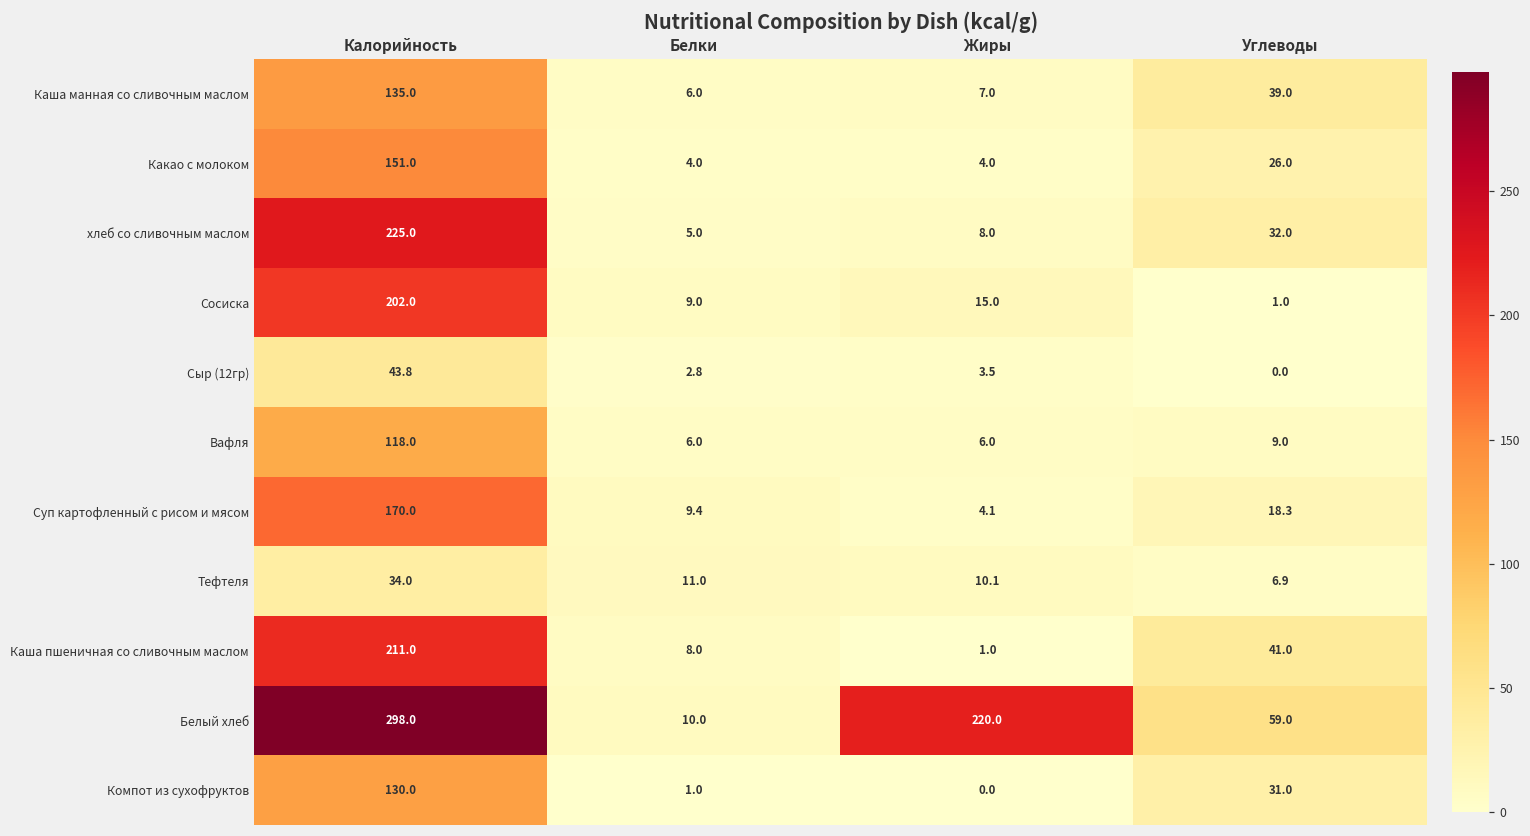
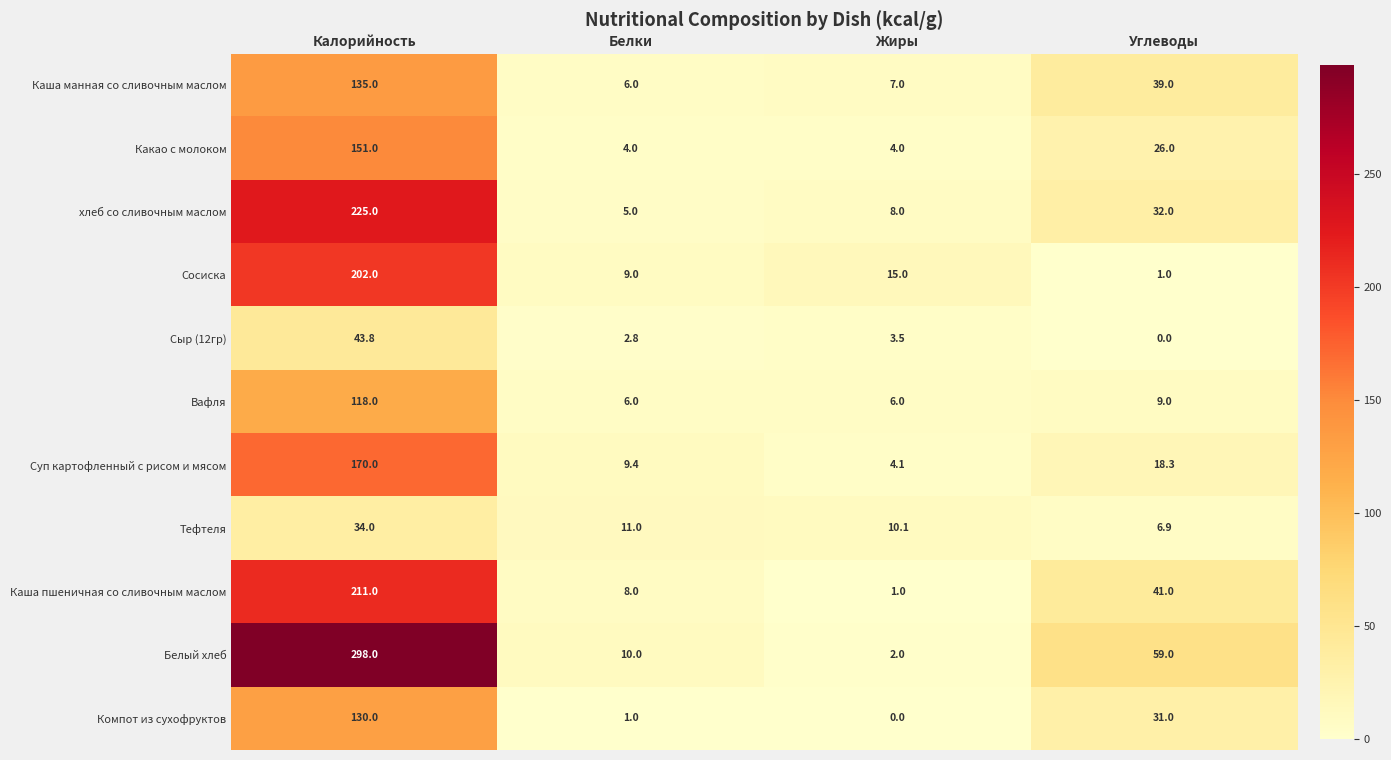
Белый хлеб, Жиры: 220.0 -> 2.0
